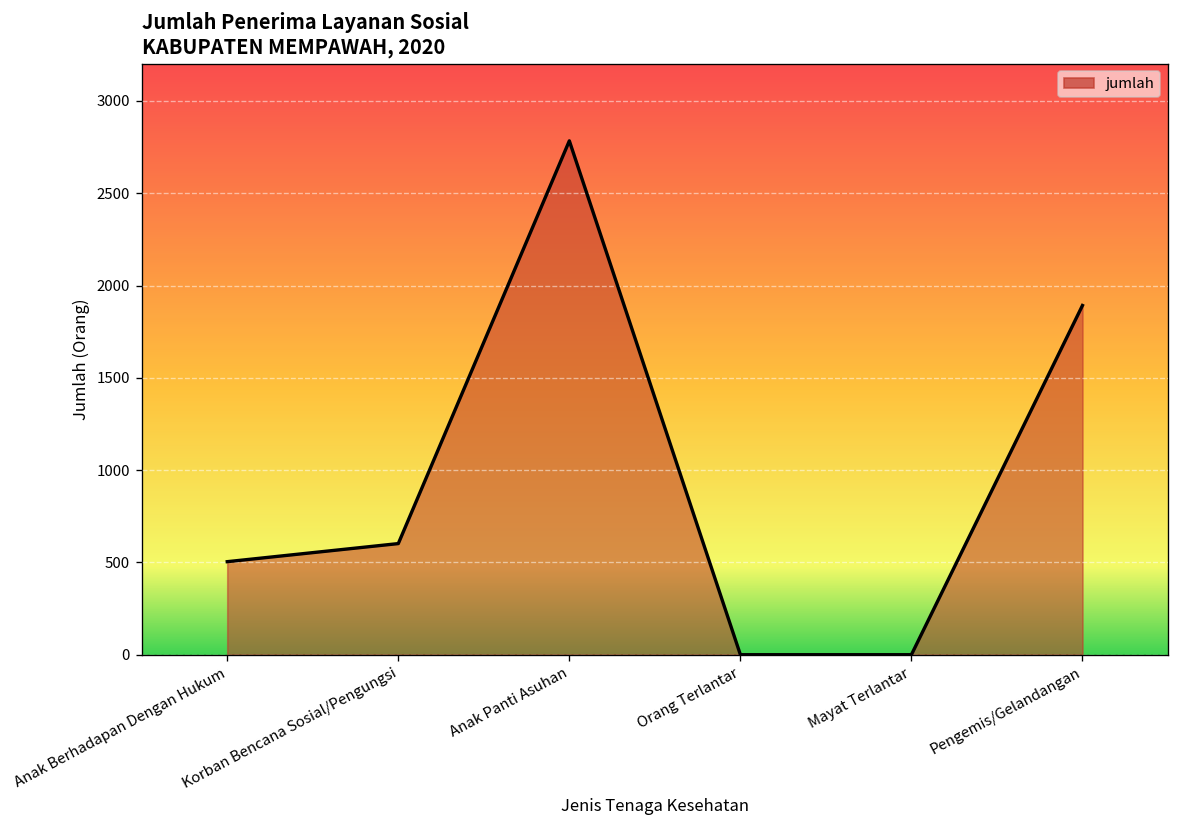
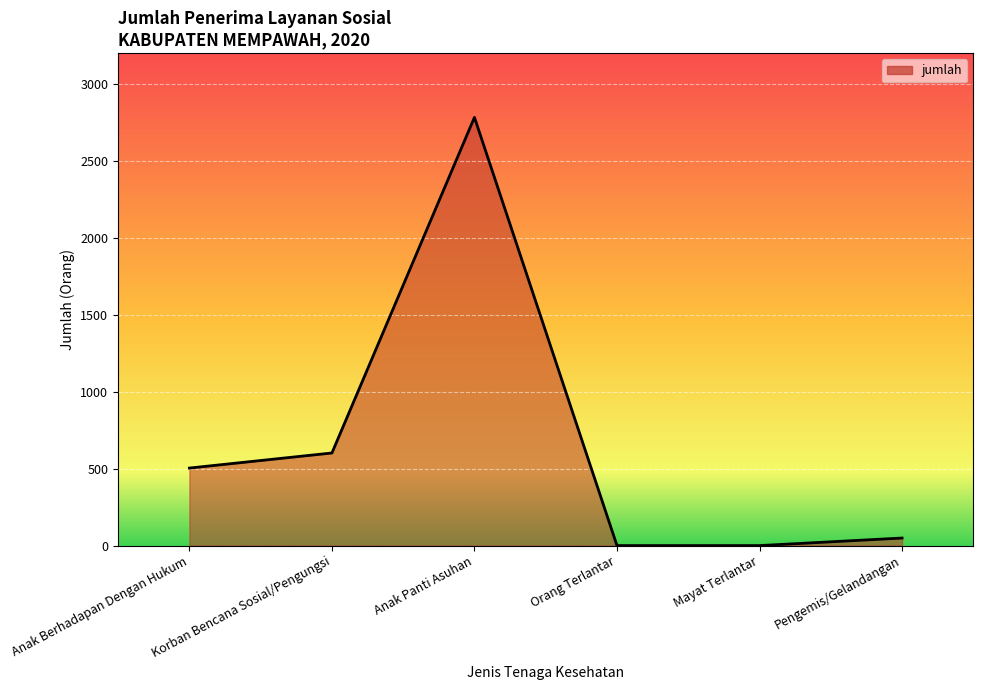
Pengemis/Gelandangan: 1890 -> 50
